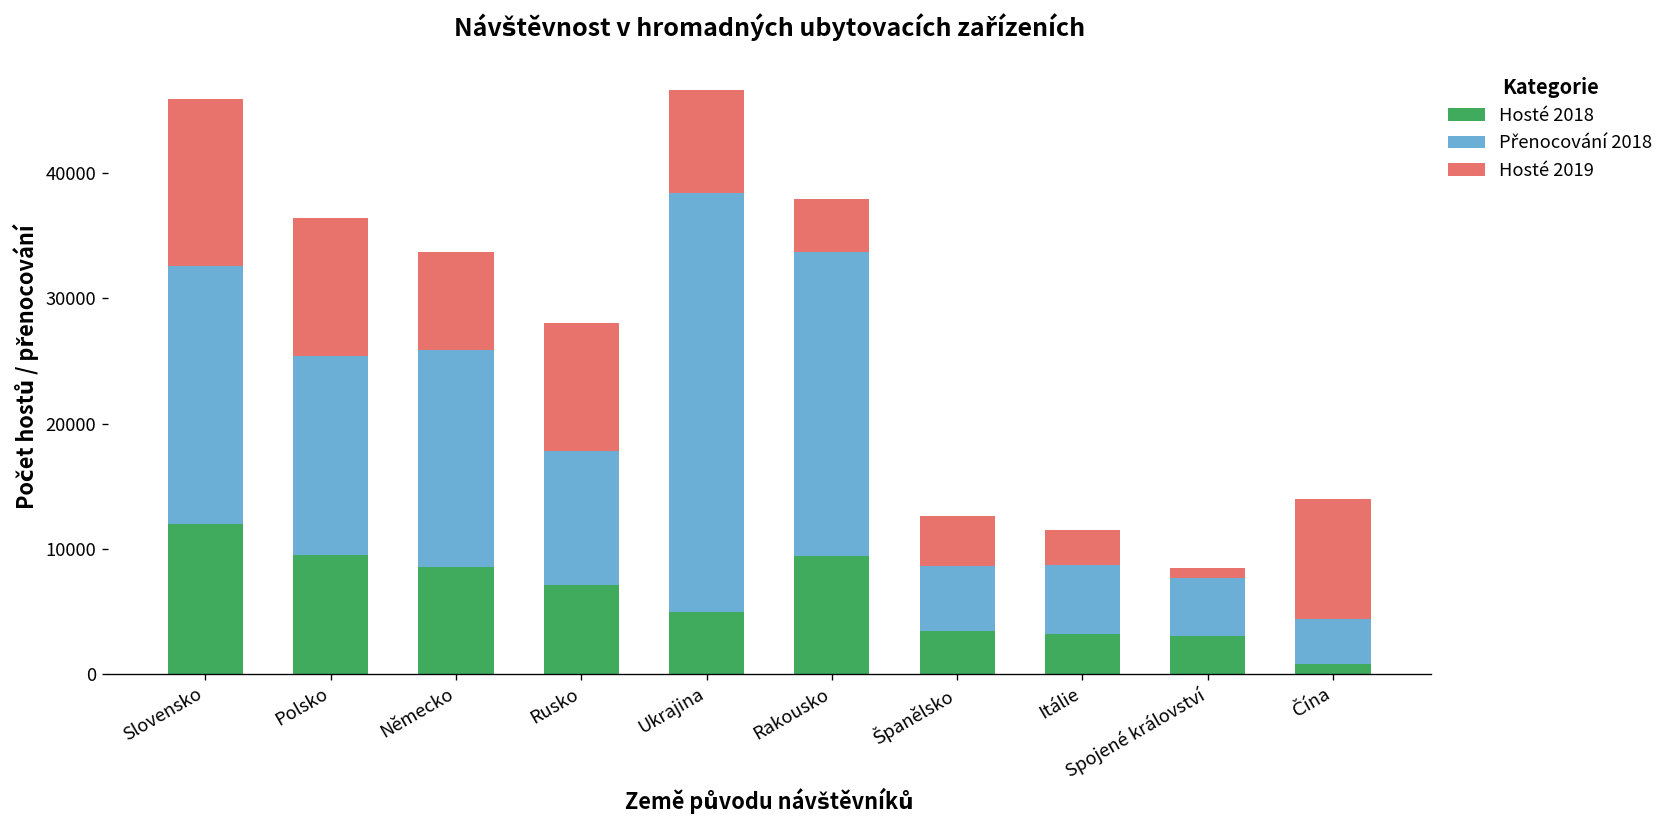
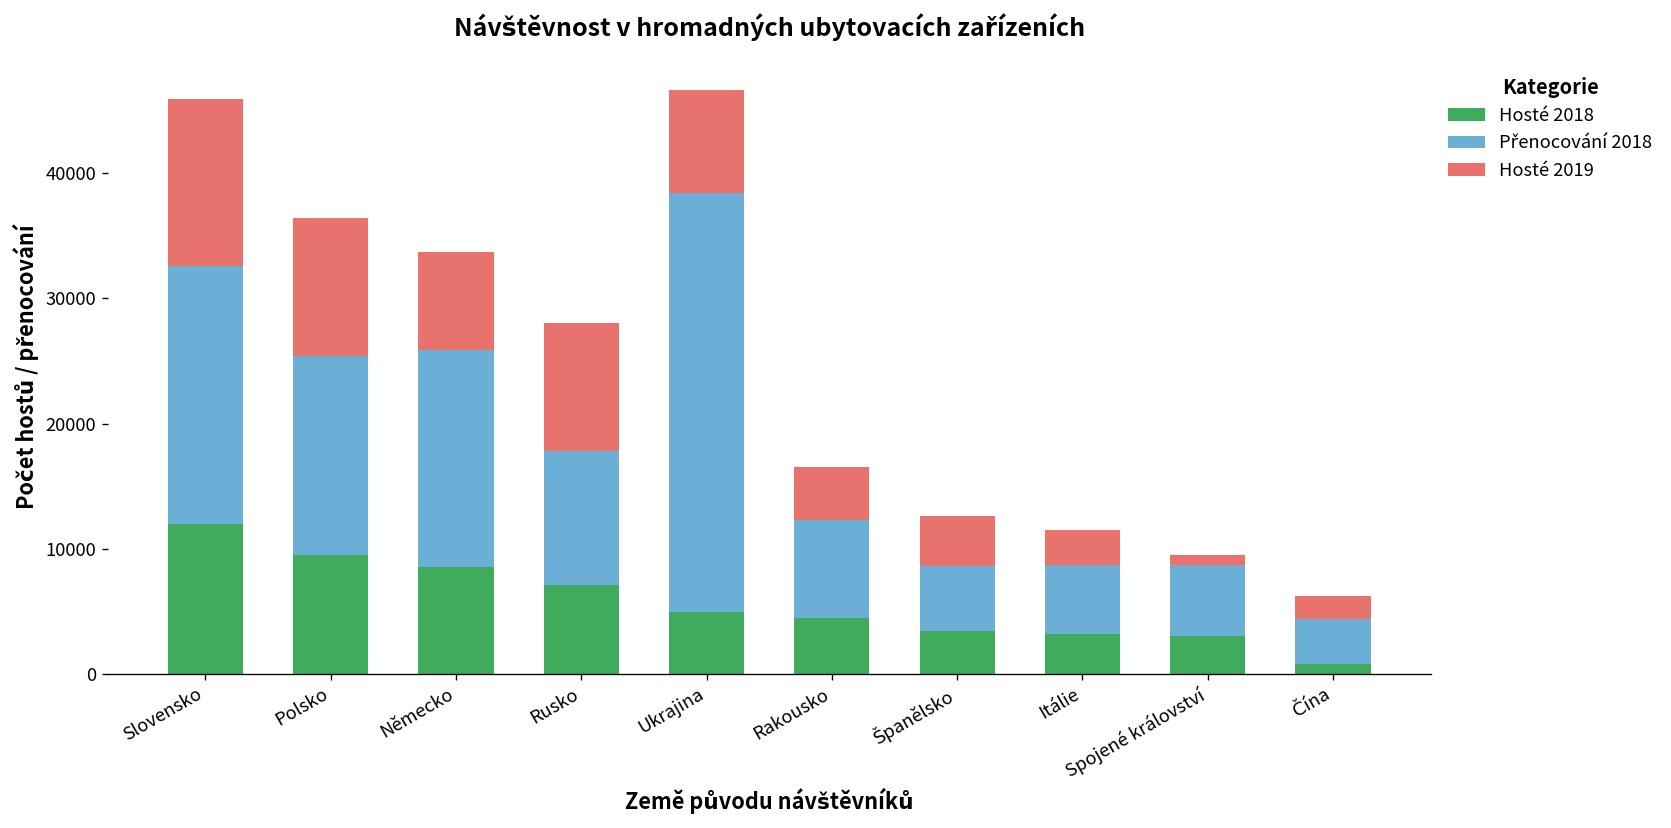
Hosté 2018, Rakousko: 9400 -> 4400
Přenocování 2018, Rakousko: 24300 -> 7800
Přenocování 2018, Spojené království: 4600 -> 5600
Hosté 2019, Čína: 9600 -> 1800
